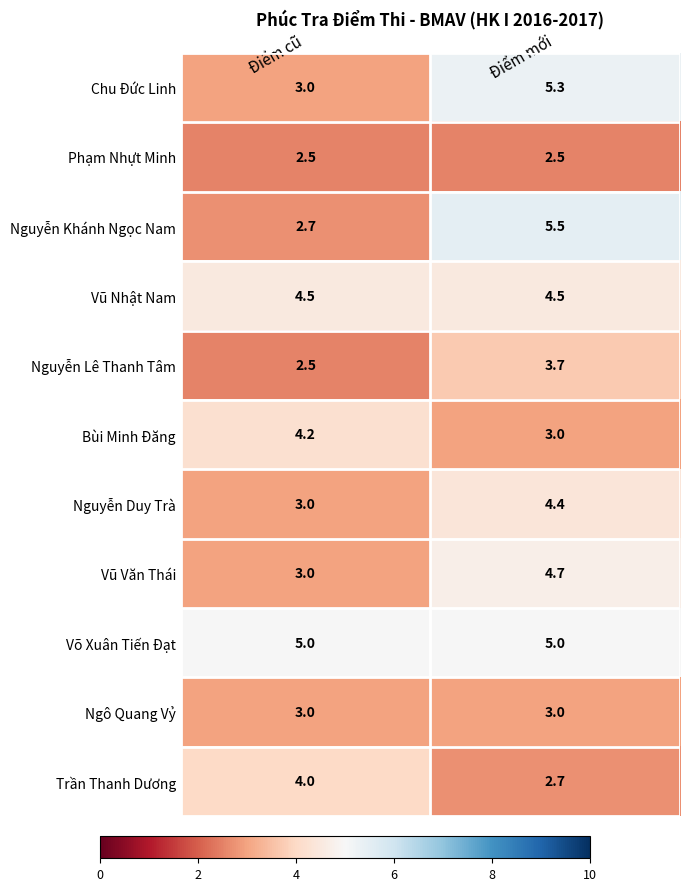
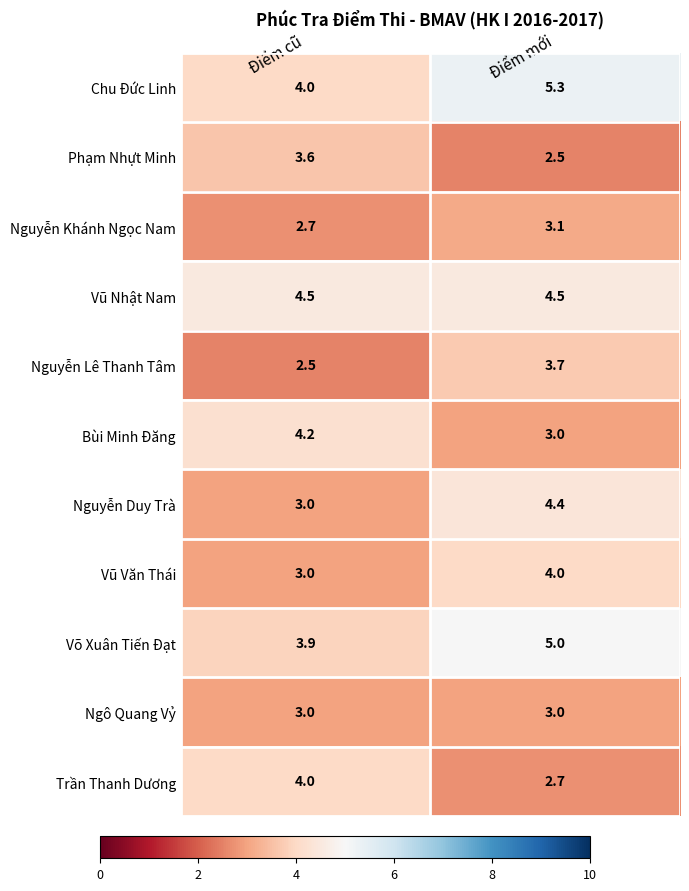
Chu Đức Linh, Điểm cũ: 3.0 -> 4.0
Phạm Nhựt Minh, Điểm cũ: 2.5 -> 3.6
Nguyễn Khánh Ngọc Nam, Điểm mới: 5.5 -> 3.1
Vũ Văn Thái, Điểm mới: 4.7 -> 4.0
Võ Xuân Tiến Đạt, Điểm cũ: 5.0 -> 3.9
